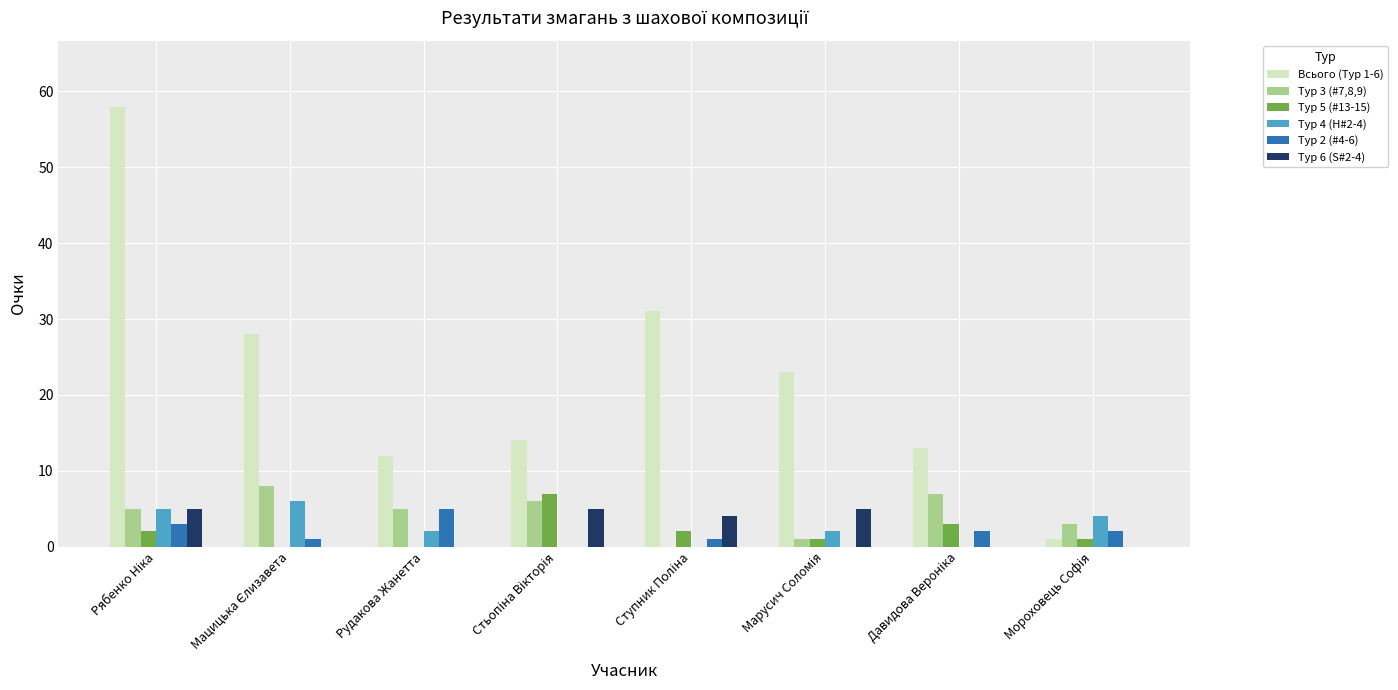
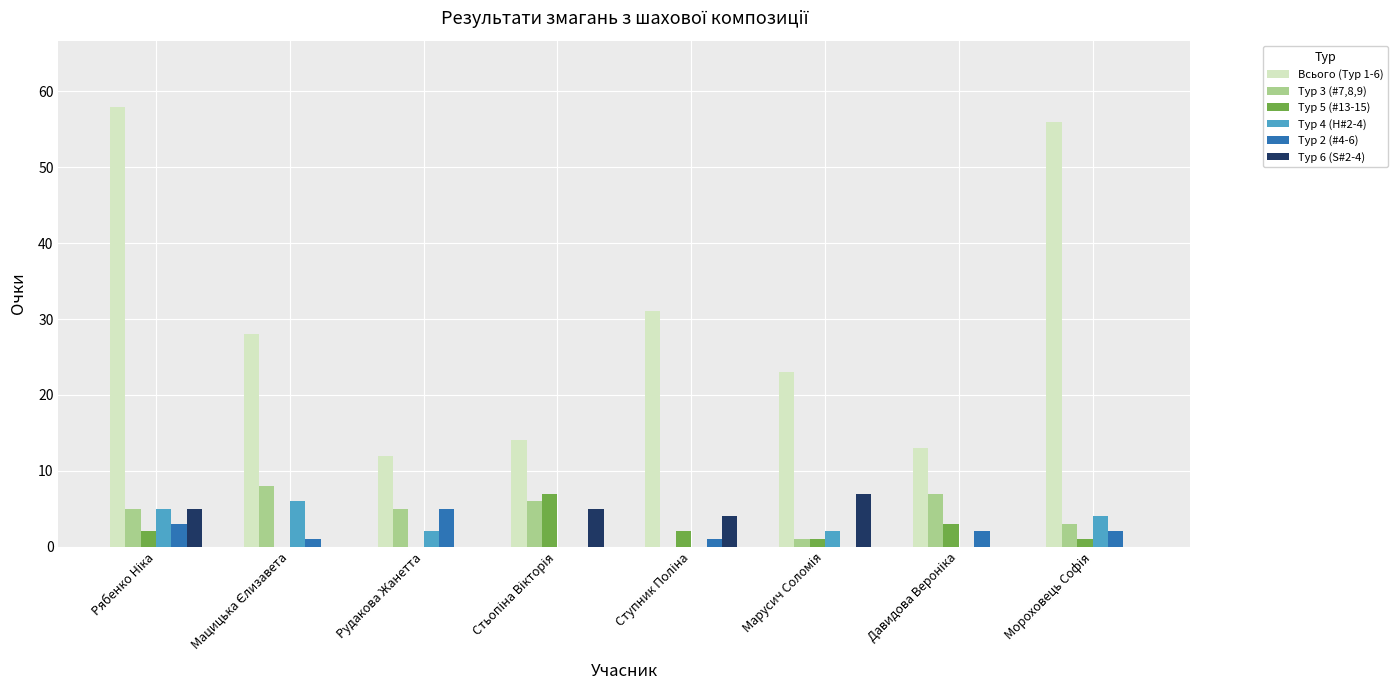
Тур 6 (S#2-4), Марусич Соломія: 5 -> 7
Всього (Тур 1-6), Мороховець Софія: 1 -> 56
